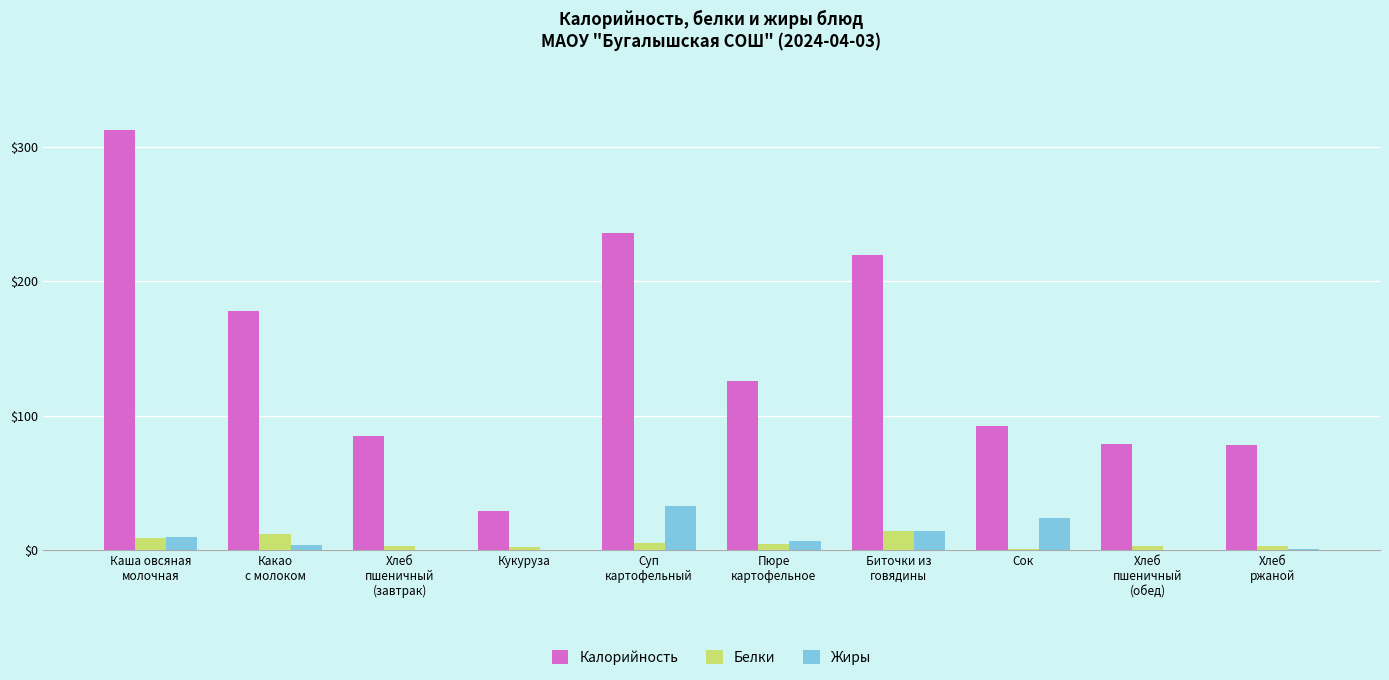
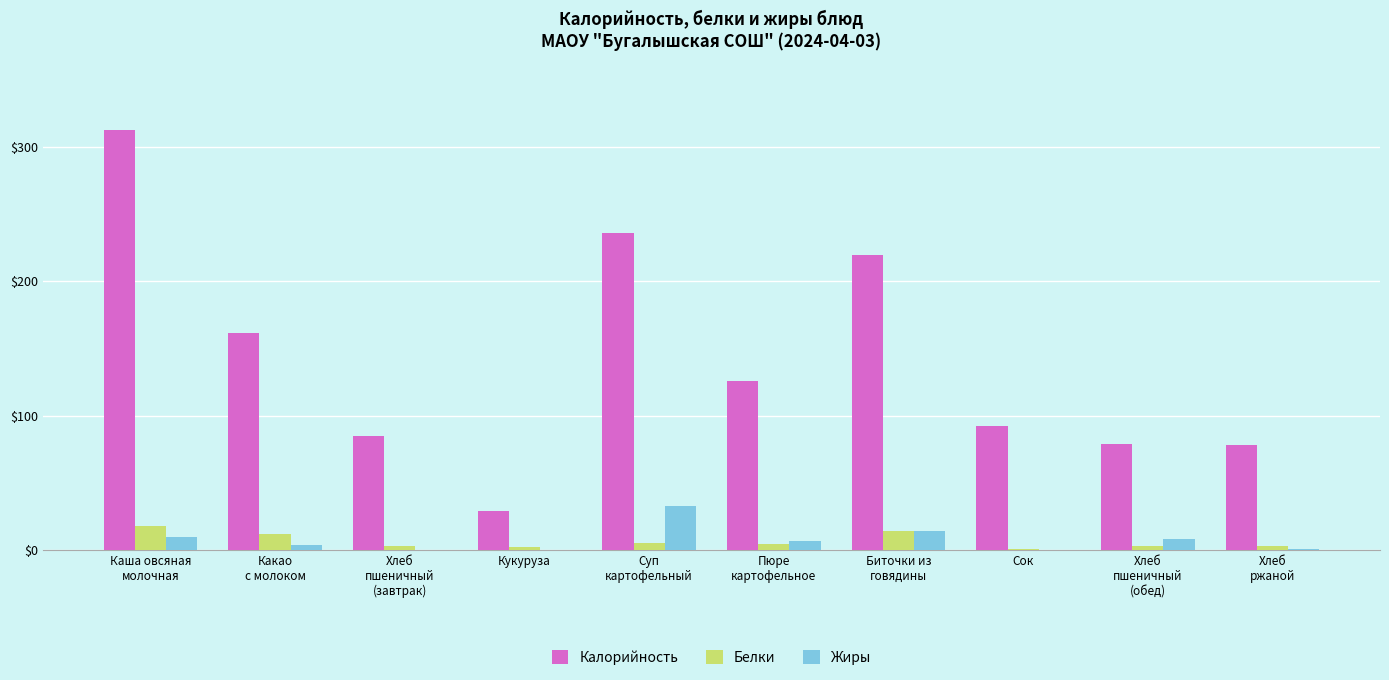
Белки, Каша овсяная молочная: $9 -> $18
Калорийность, Какао с молоком: $178 -> $162
Жиры, Сок: $24 -> $0
Жиры, Хлеб пшеничный (обед): $0 -> $8
